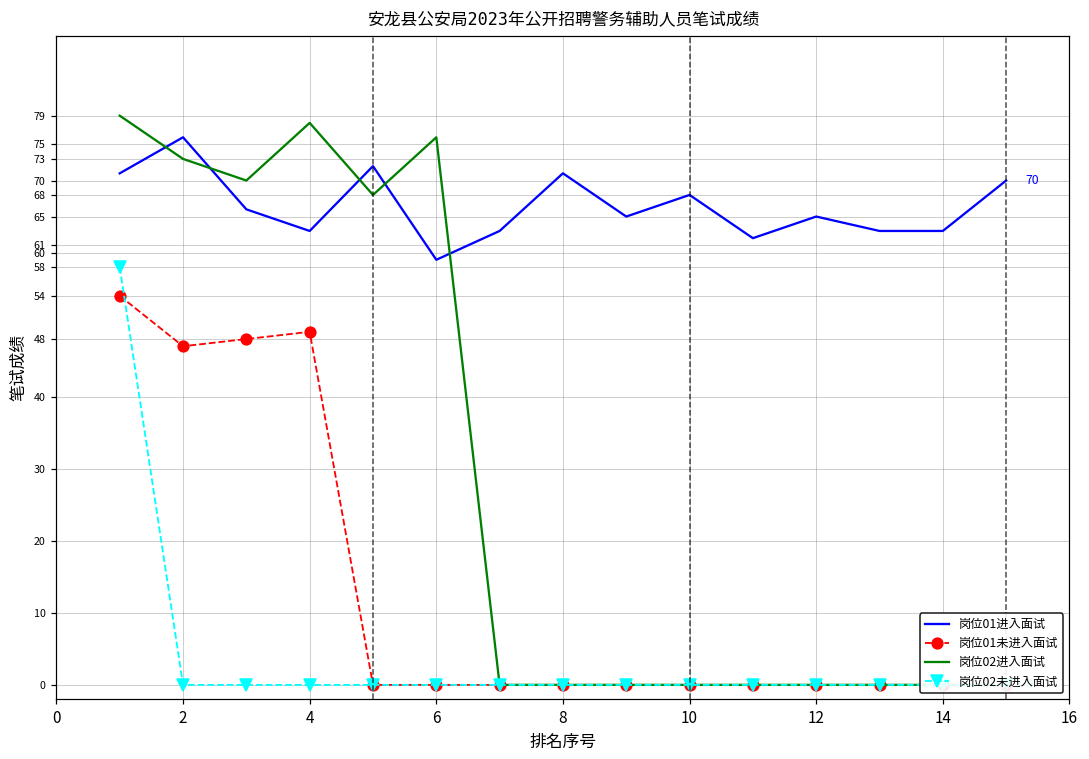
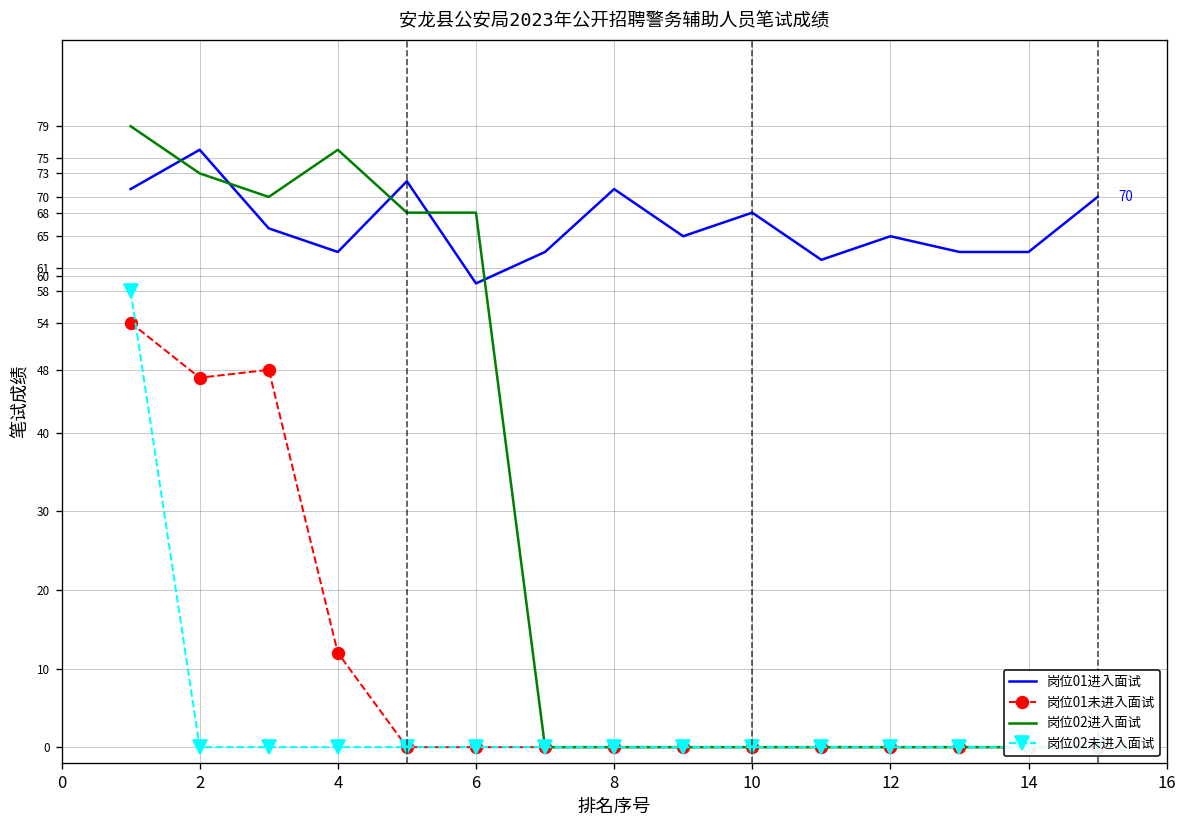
岗位01未进入面试, 4: 49 -> 12
岗位02进入面试, 4: 78 -> 76
岗位02进入面试, 6: 76 -> 68
